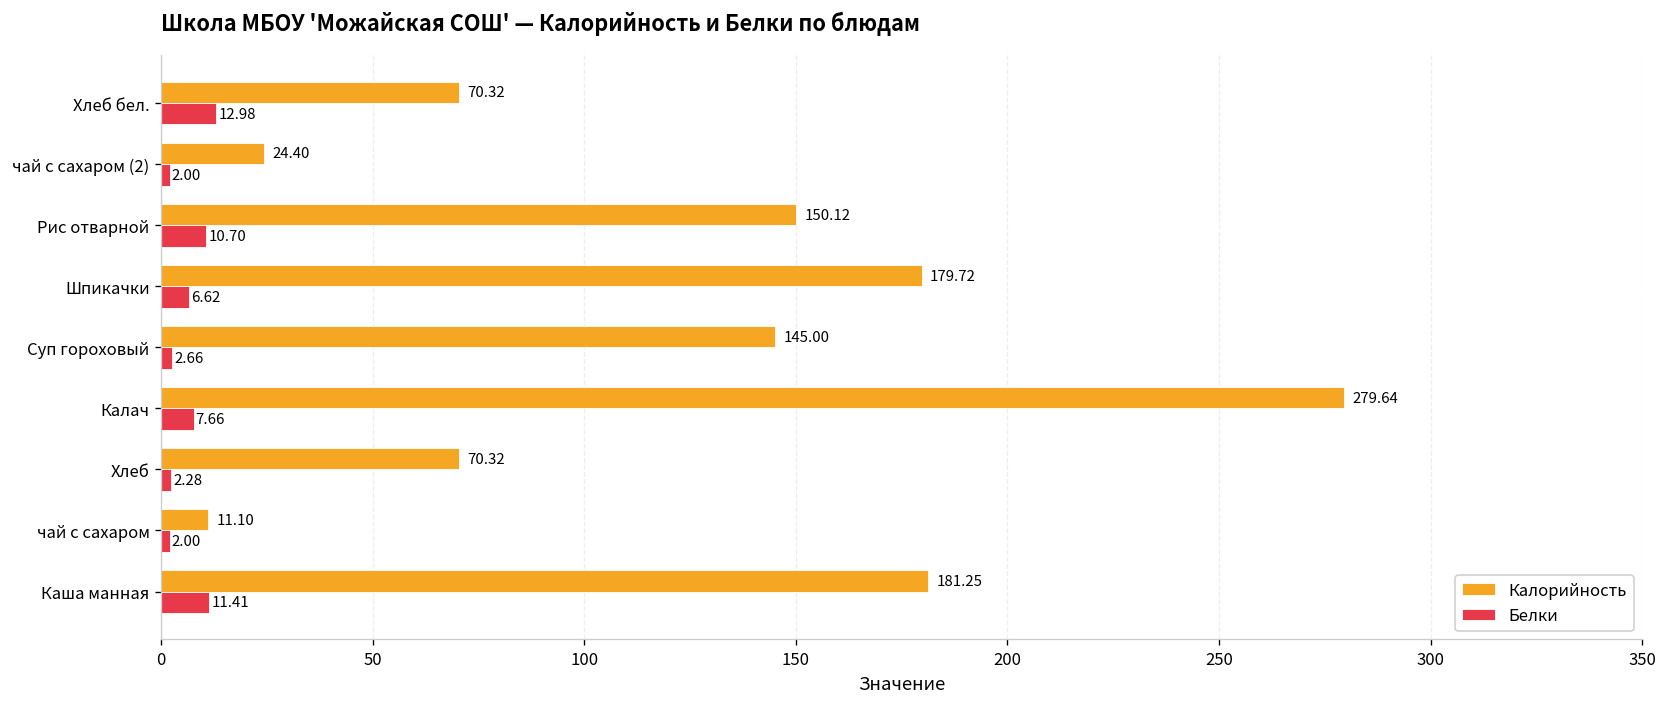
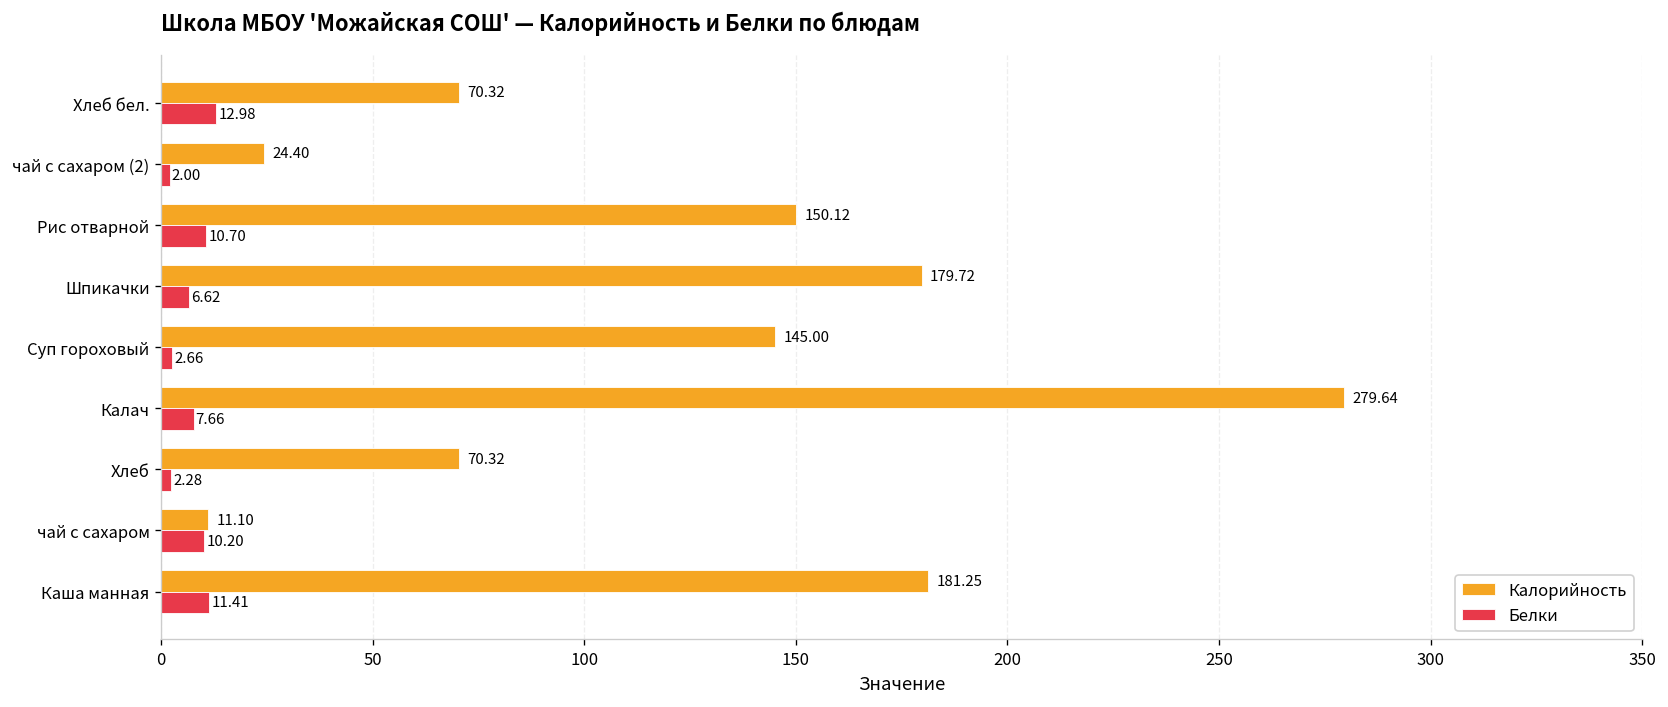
Белки, чай с сахаром: 2.00 -> 10.20
